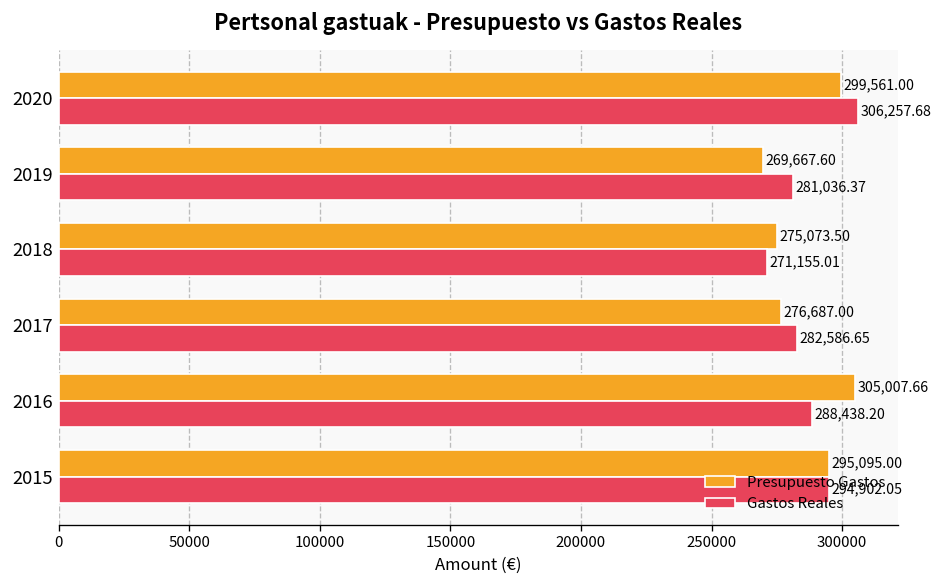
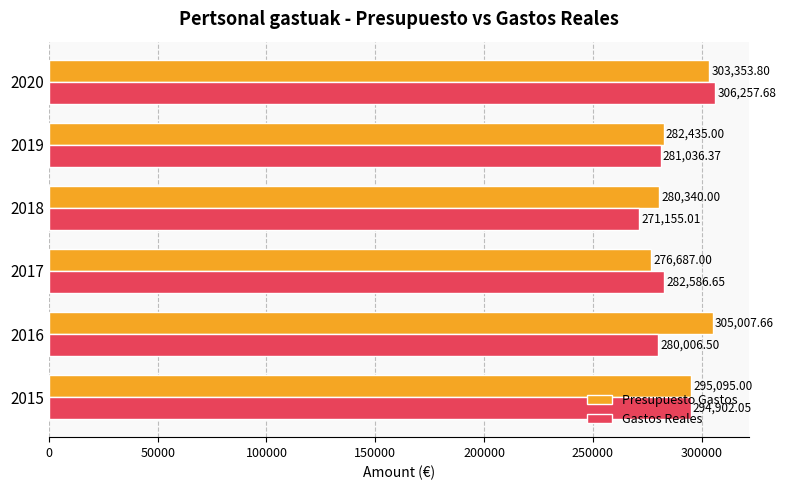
Presupuesto Gastos, 2020: 299,561.00 -> 303,353.80
Presupuesto Gastos, 2019: 269,667.60 -> 282,435.00
Presupuesto Gastos, 2018: 275,073.50 -> 280,340.00
Gastos Reales, 2016: 288,438.20 -> 280,006.50
